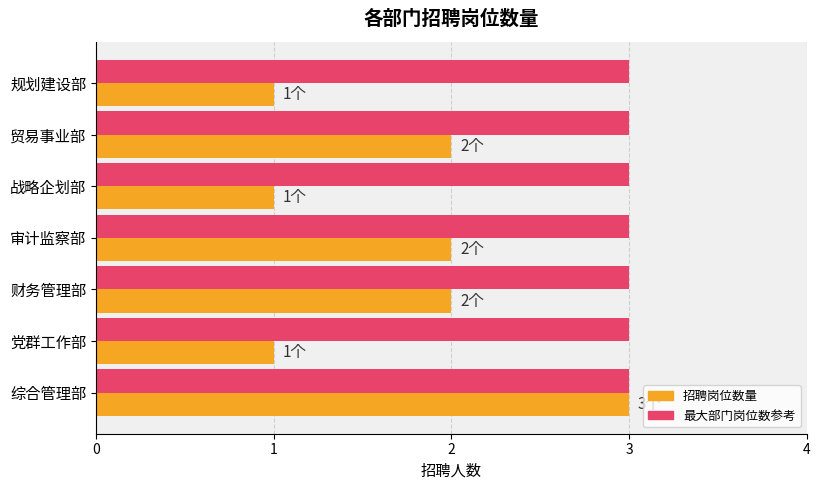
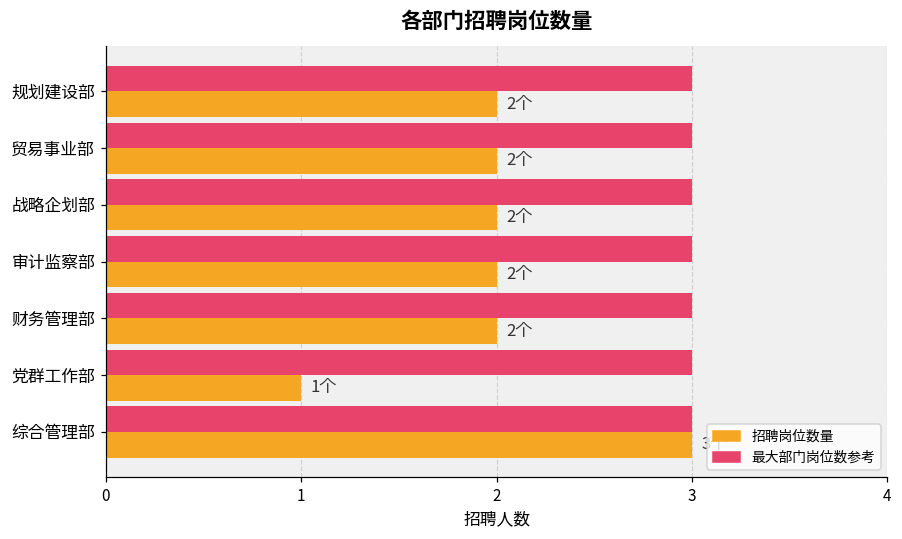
招聘岗位数量, 规划建设部: 1个 -> 2个
招聘岗位数量, 战略企划部: 1个 -> 2个
